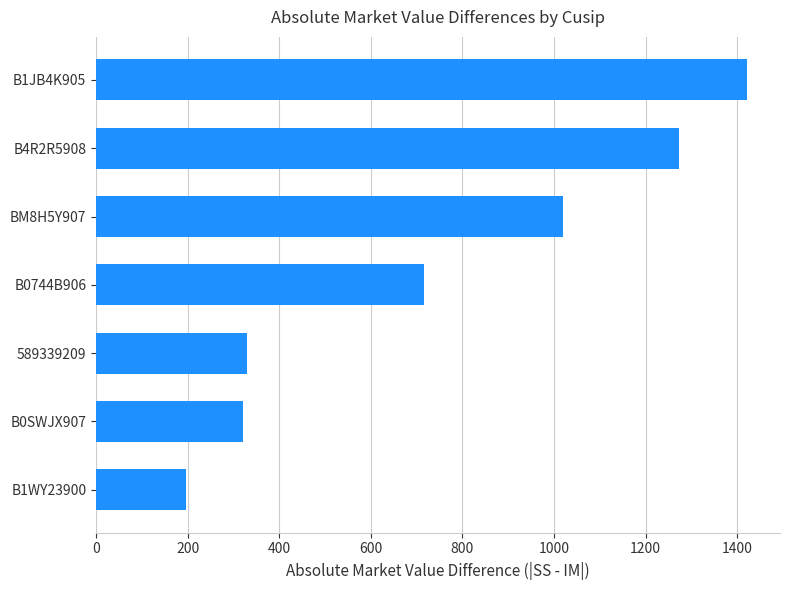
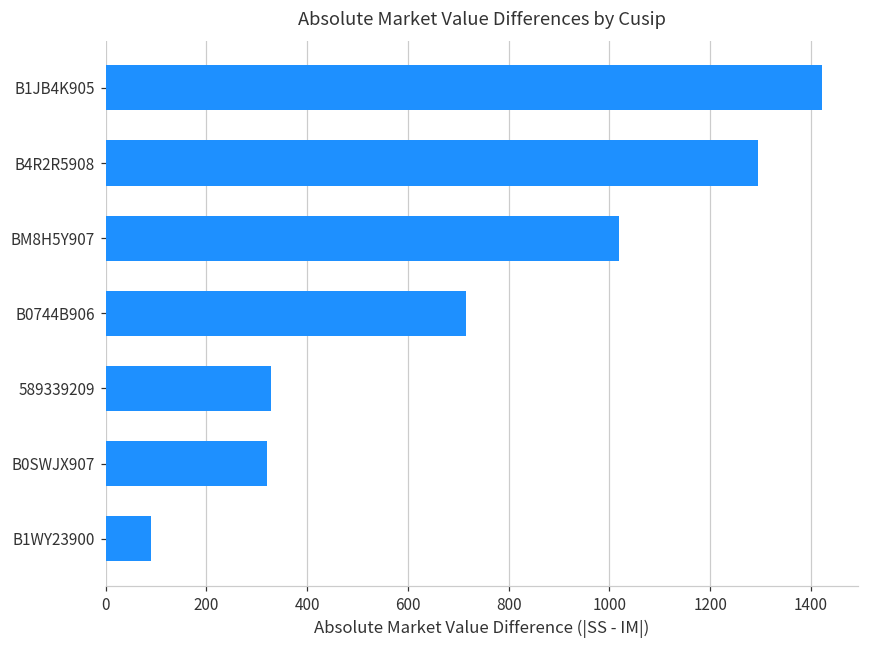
B4R2R5908: 1270 -> 1290
B1WY23900: 200 -> 90
